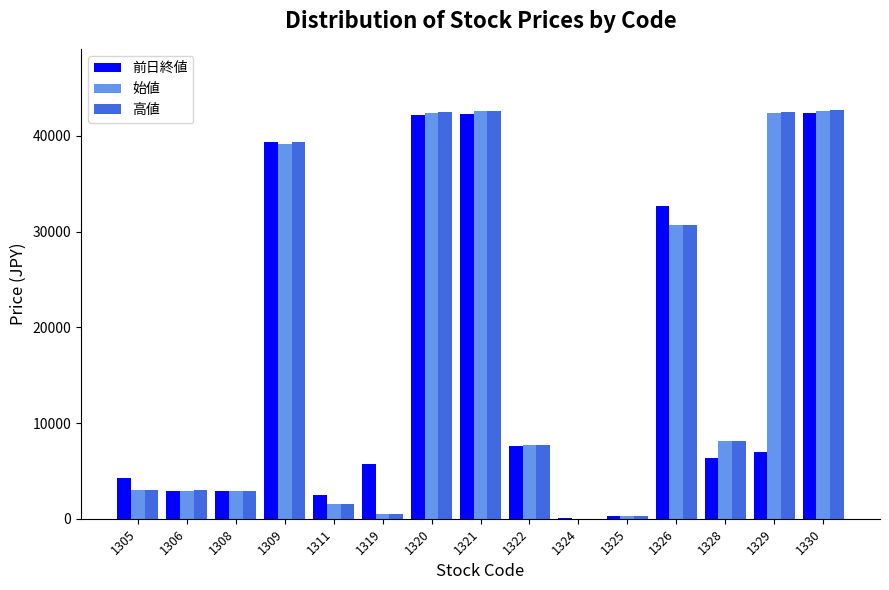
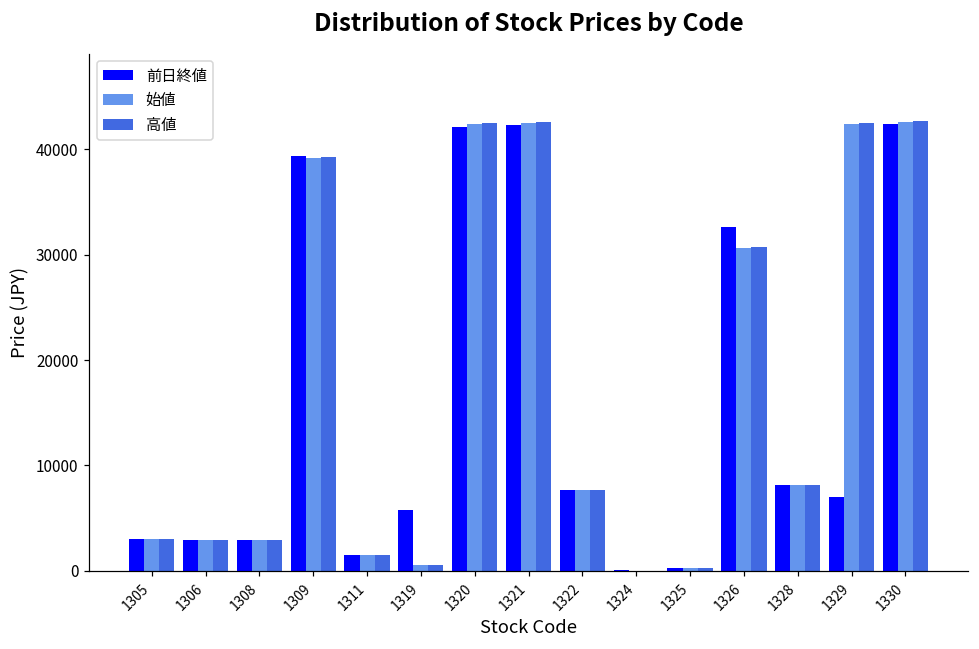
前日終値, 1305: 4000 -> 3000
前日終値, 1311: 2000 -> 1000
前日終値, 1328: 6000 -> 8000
